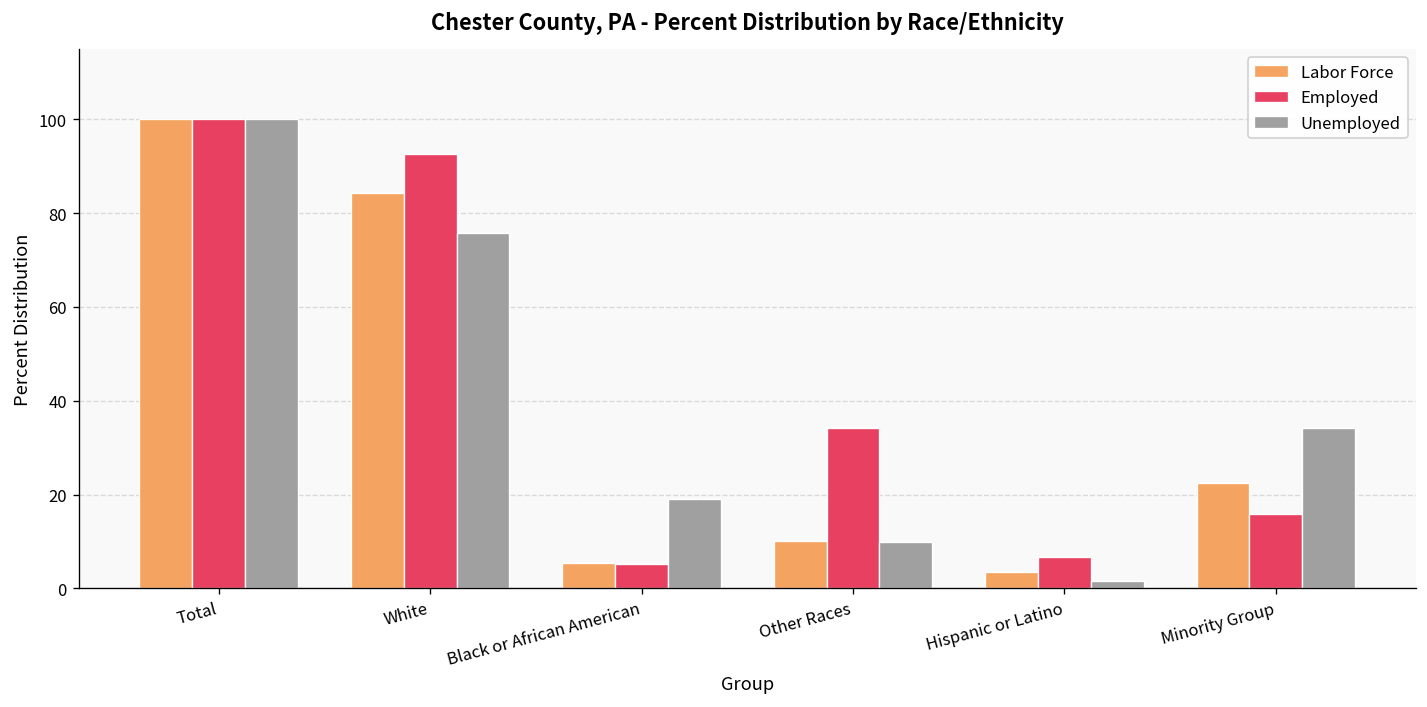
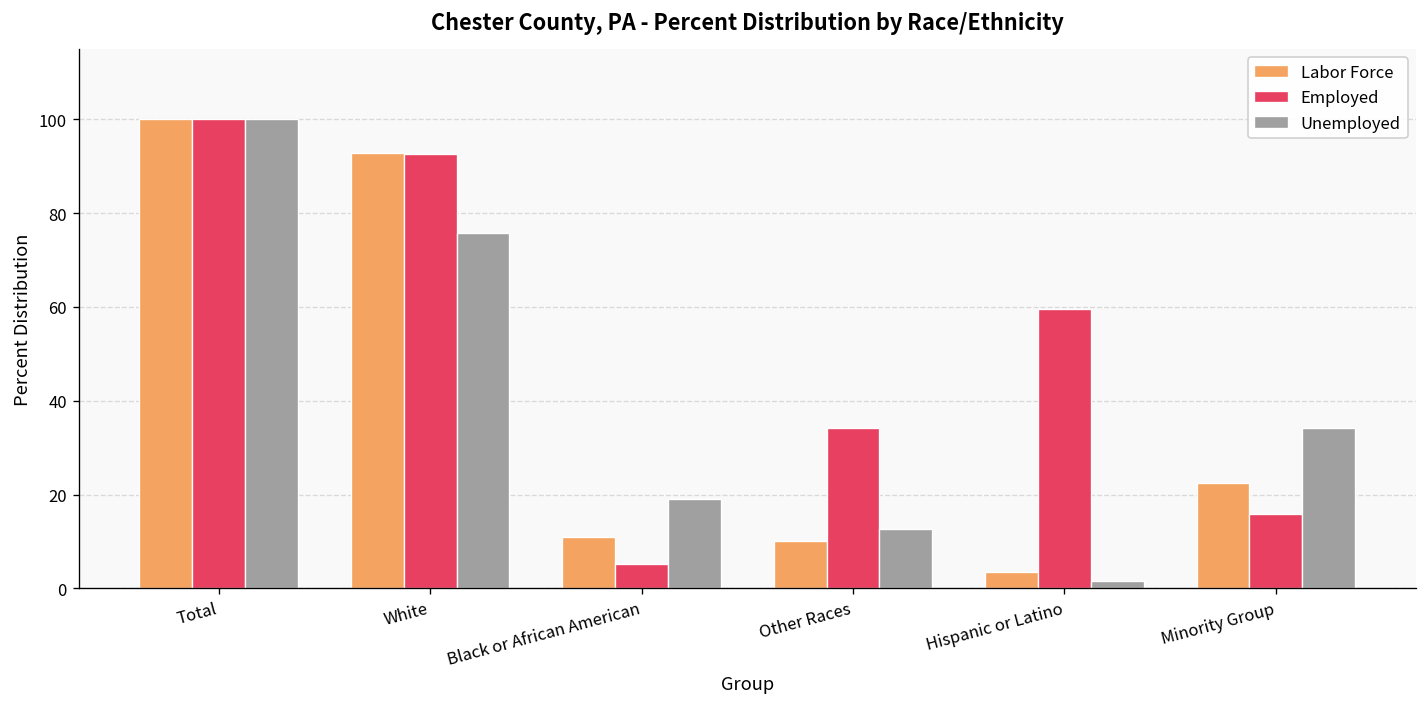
Labor Force, White: 84 -> 93
Labor Force, Black or African American: 6 -> 11
Unemployed, Other Races: 10 -> 13
Employed, Hispanic or Latino: 7 -> 60
